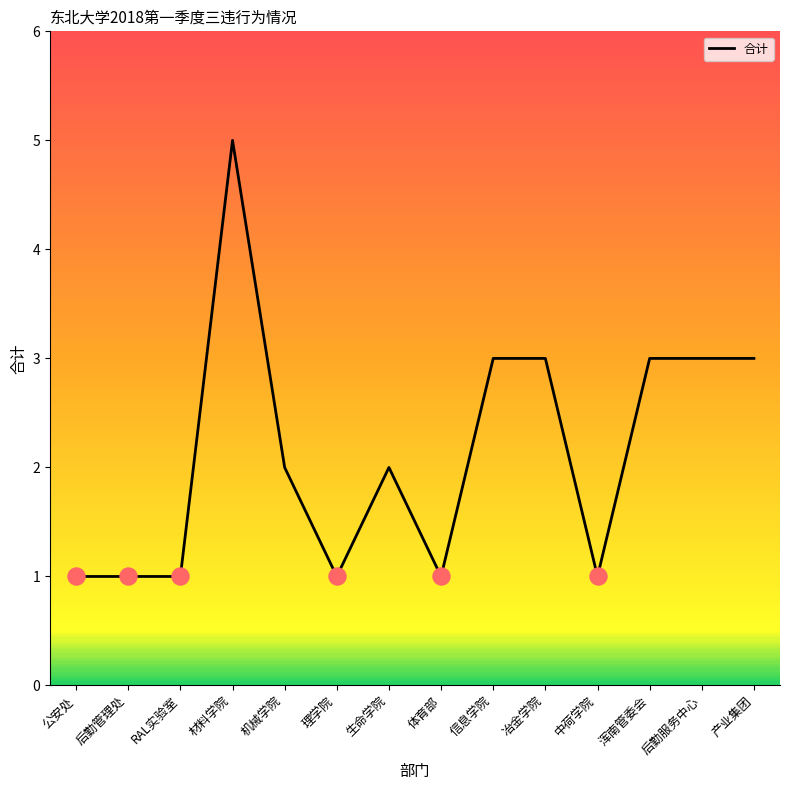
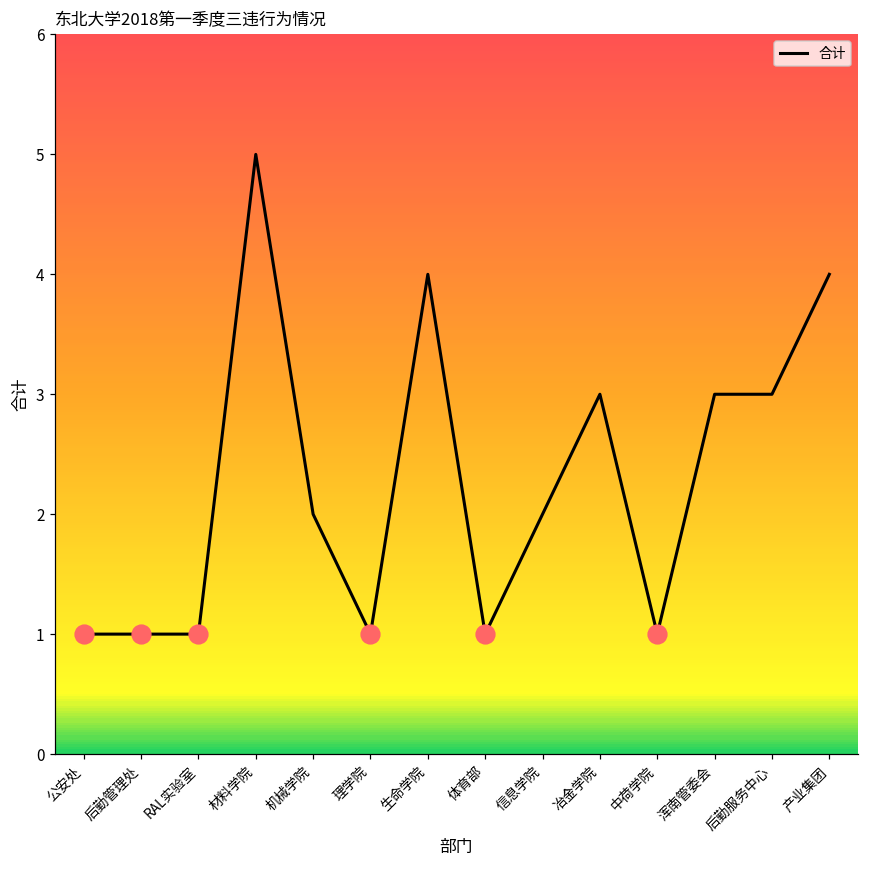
合计, 生命学院: 2 -> 4
合计, 信息学院: 3 -> 2
合计, 产业集团: 3 -> 4
